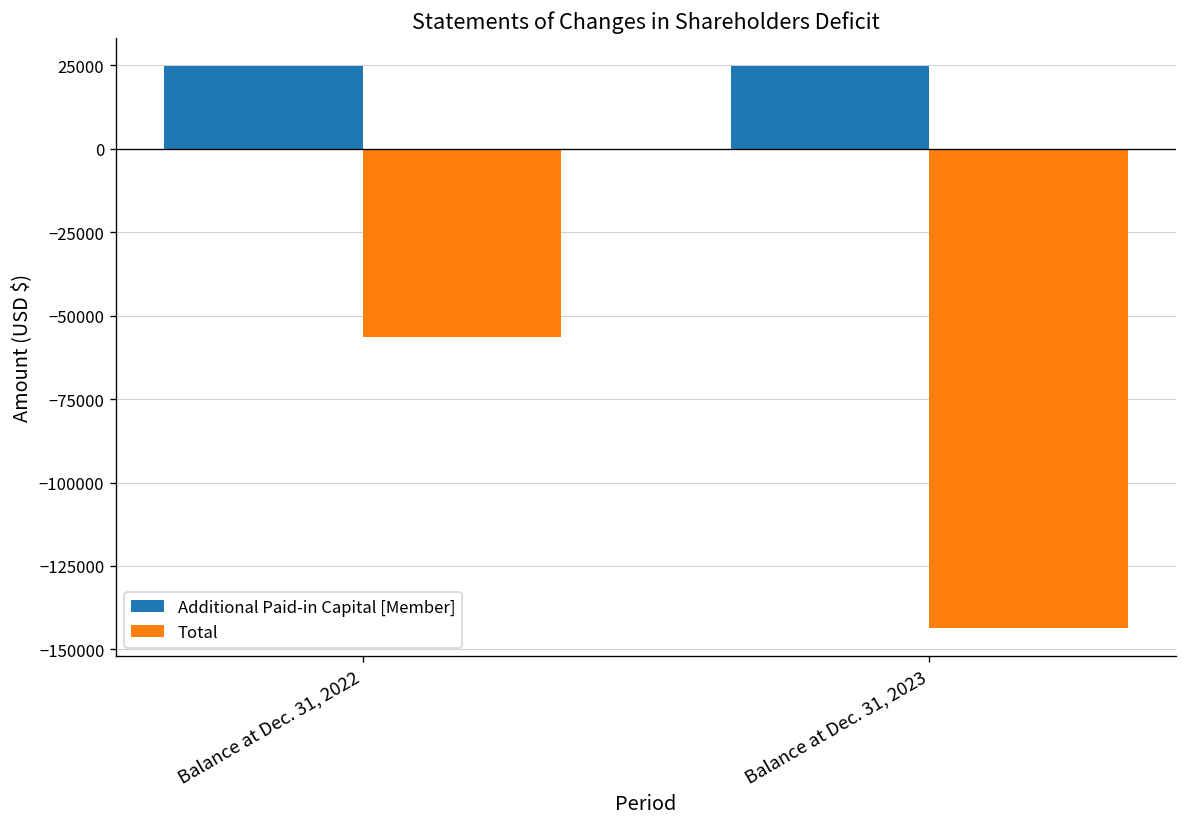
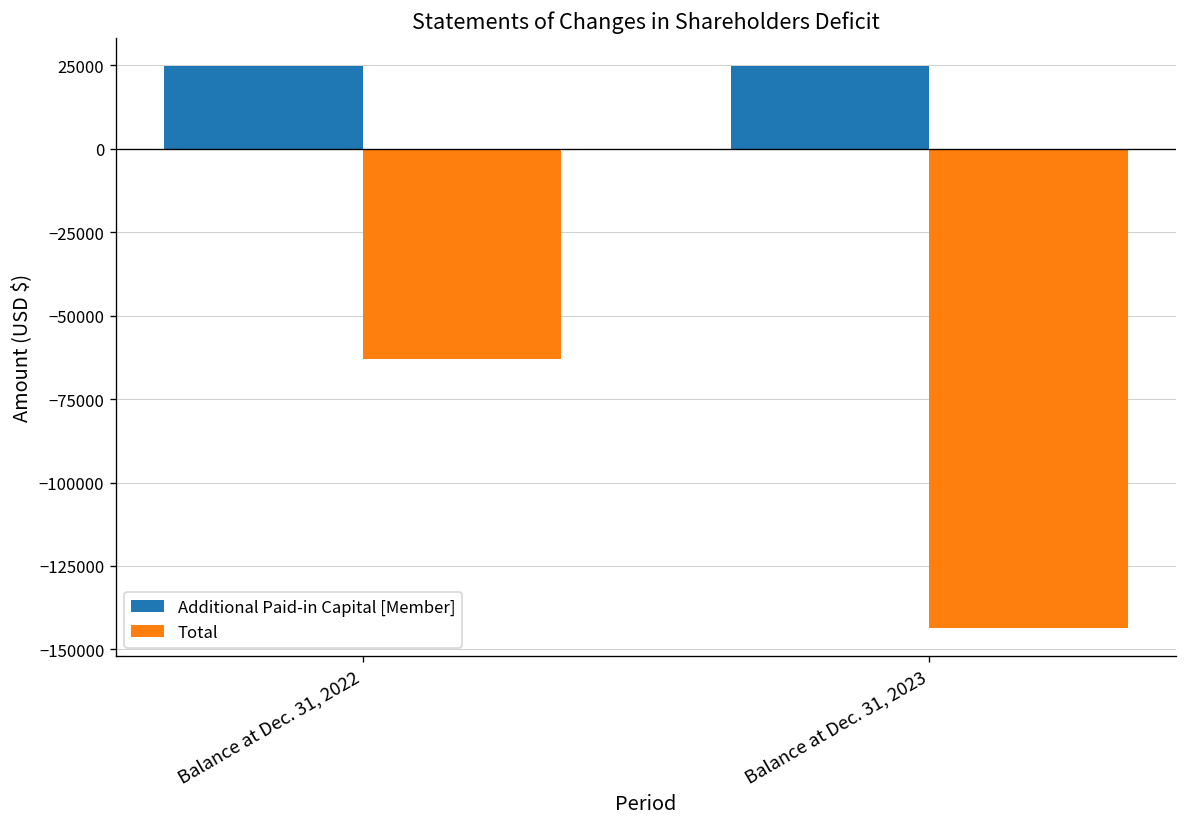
Total, Balance at Dec. 31, 2022: -56000 -> -63000
